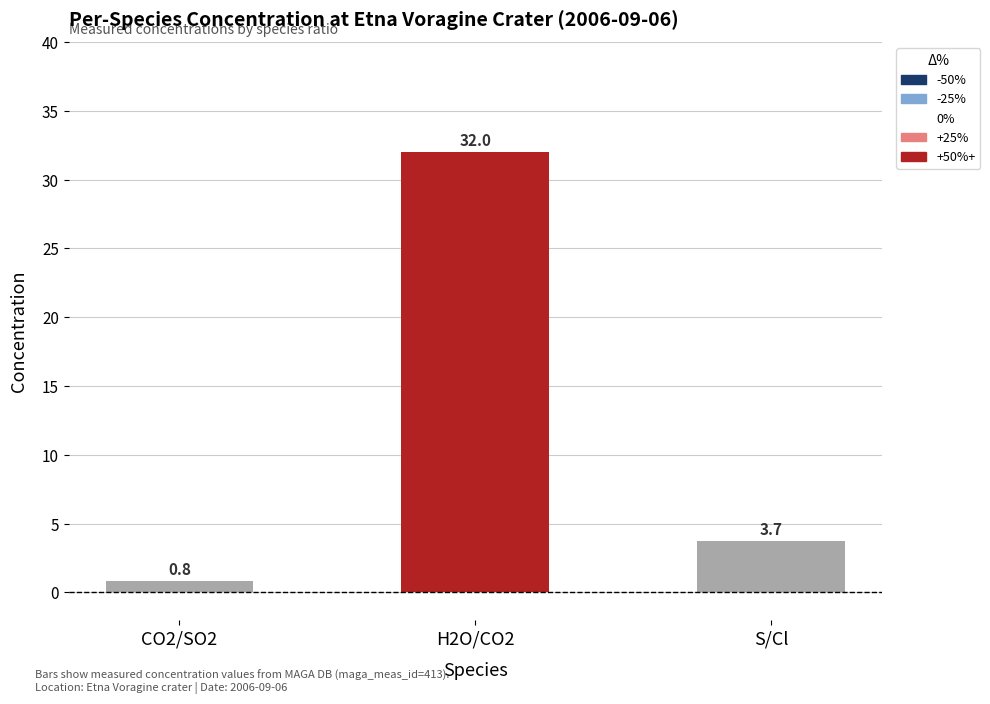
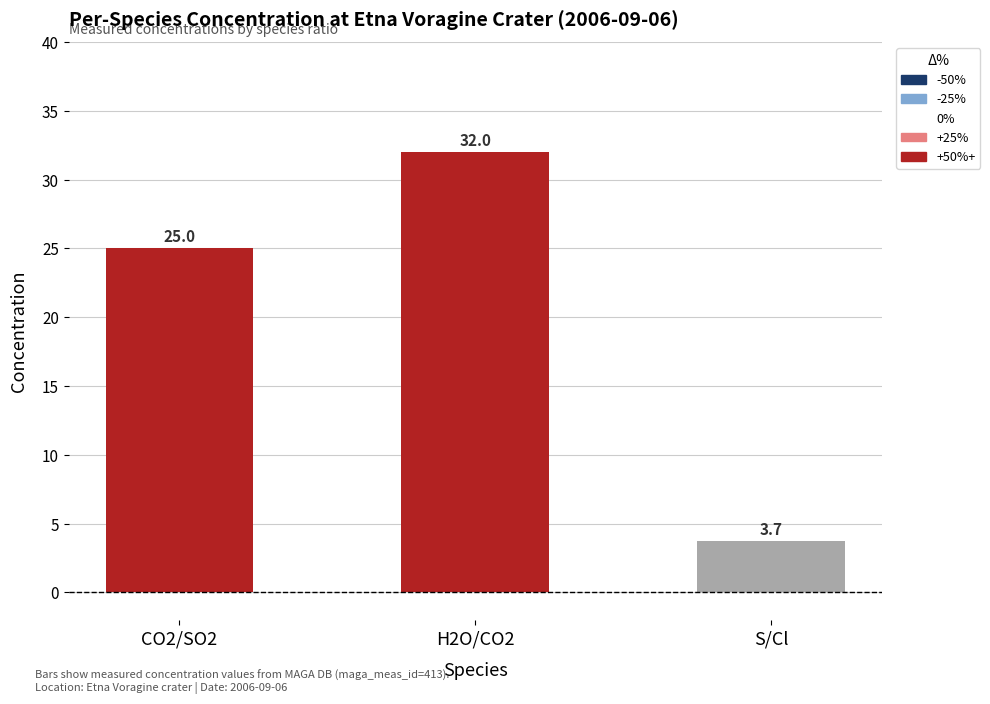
CO2/SO2: 0.8 -> 25.0
